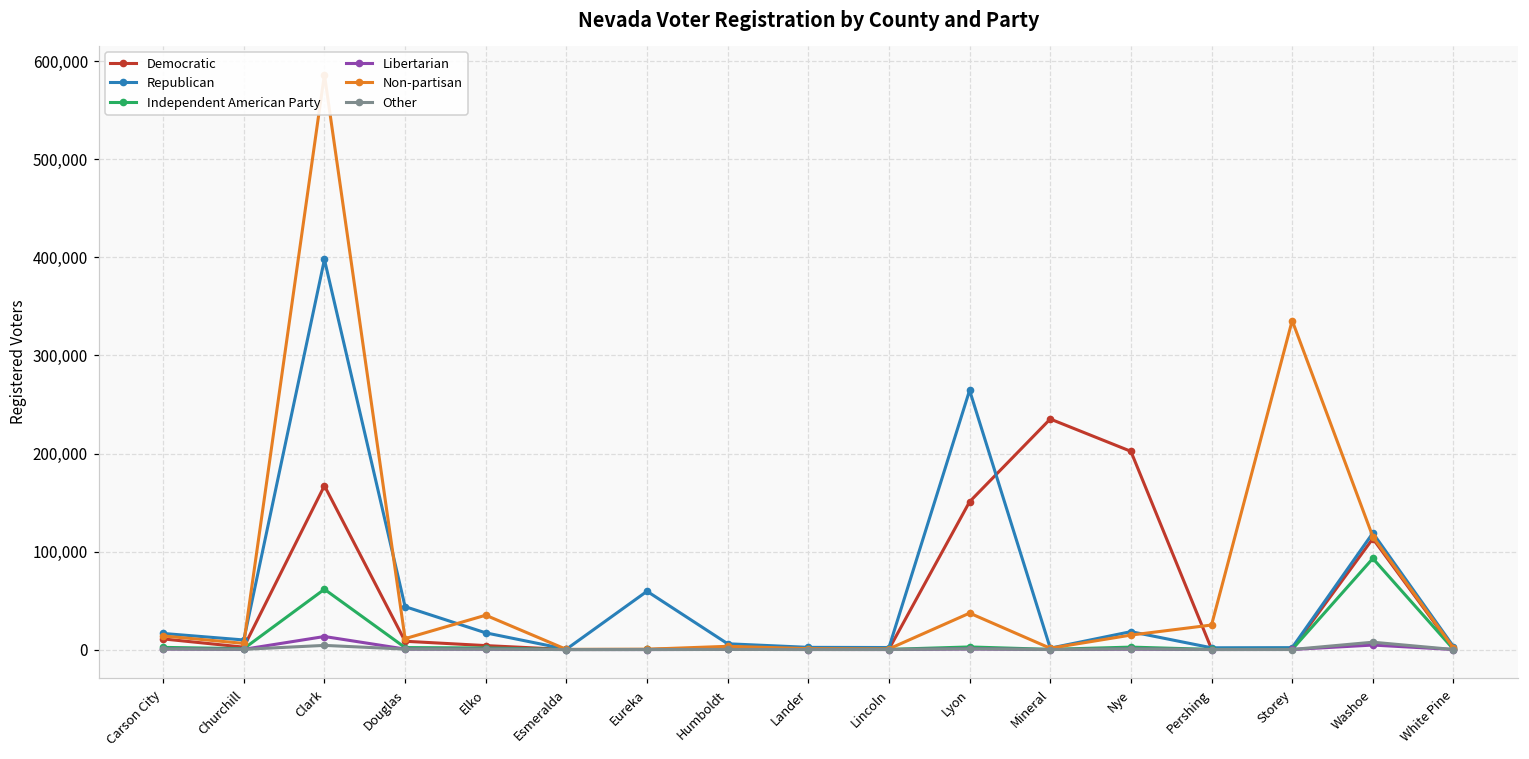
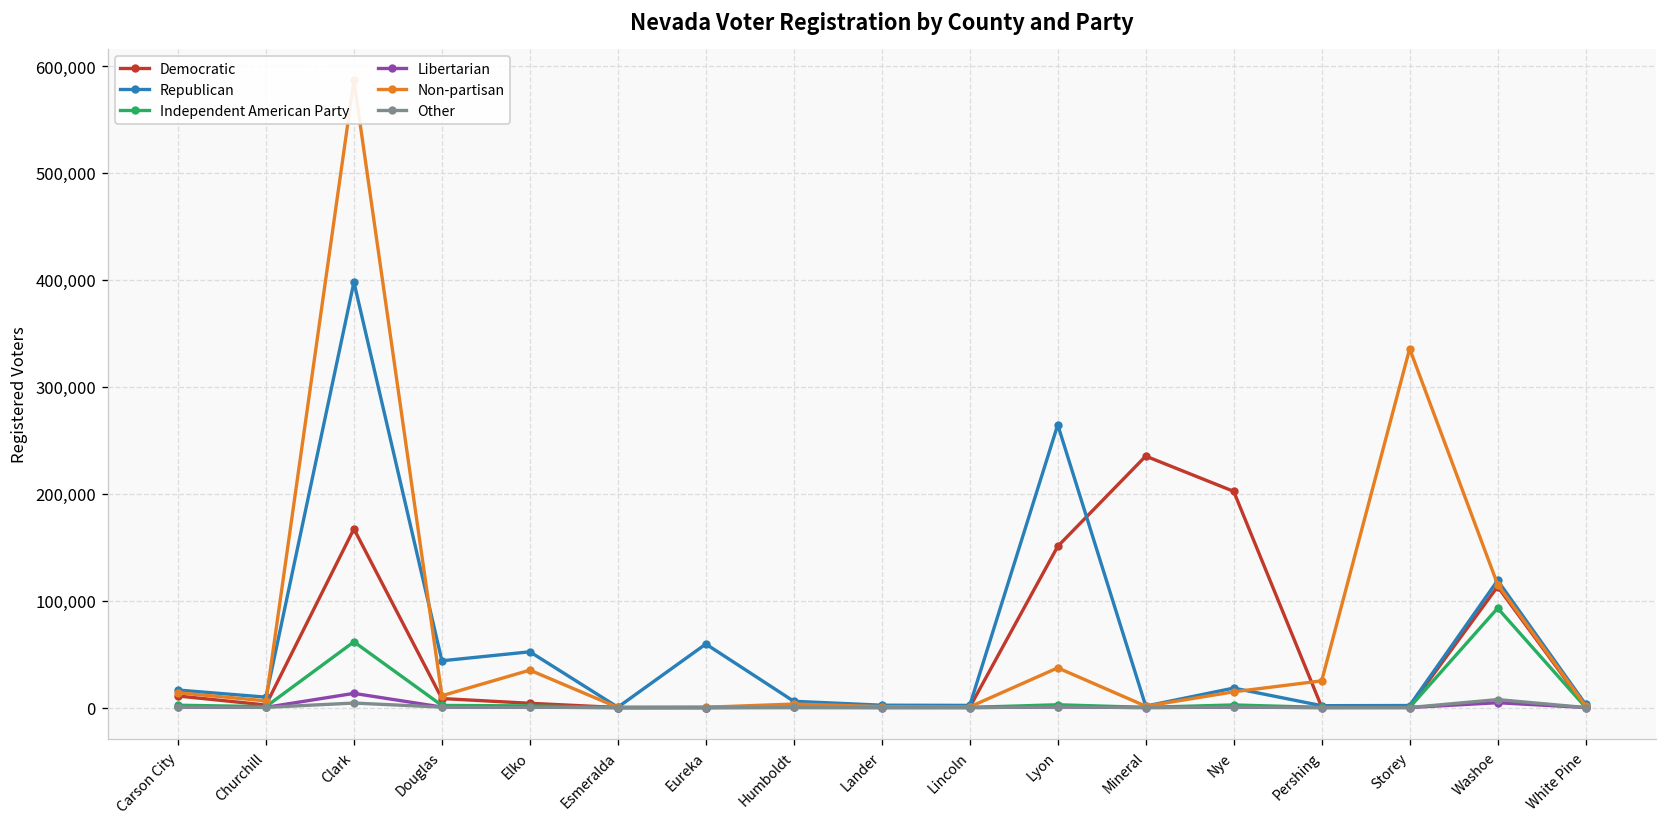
Republican, Elko: 20,000 -> 50,000
